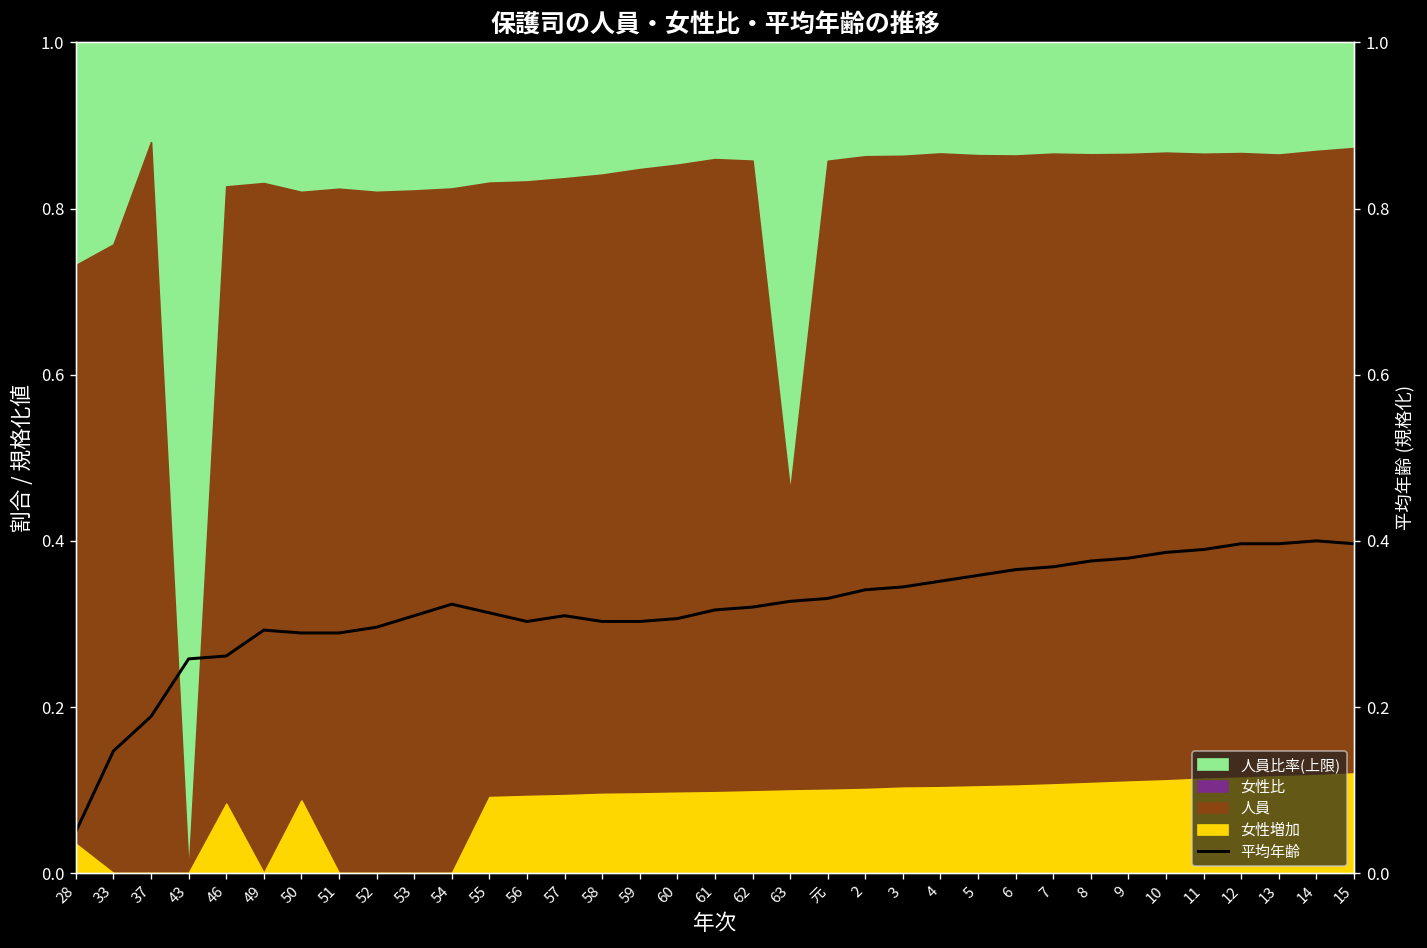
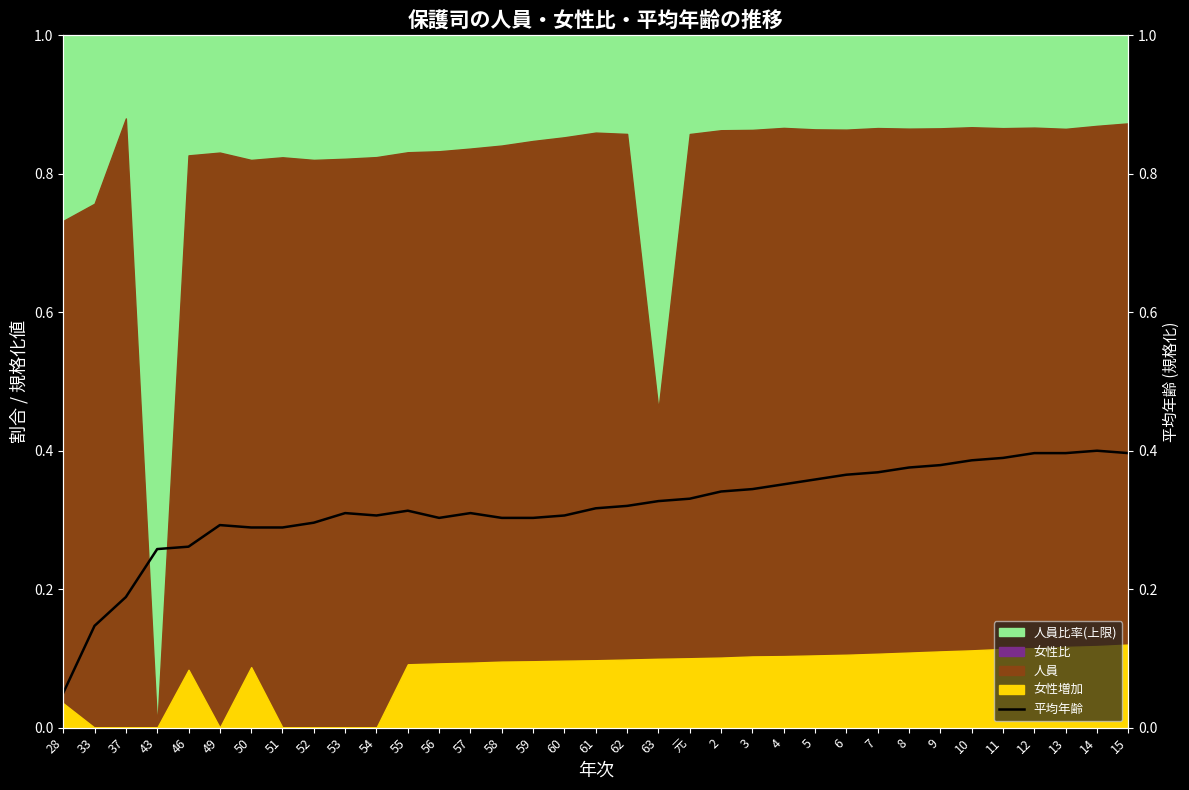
平均年齢, 54: 0.32 -> 0.31
